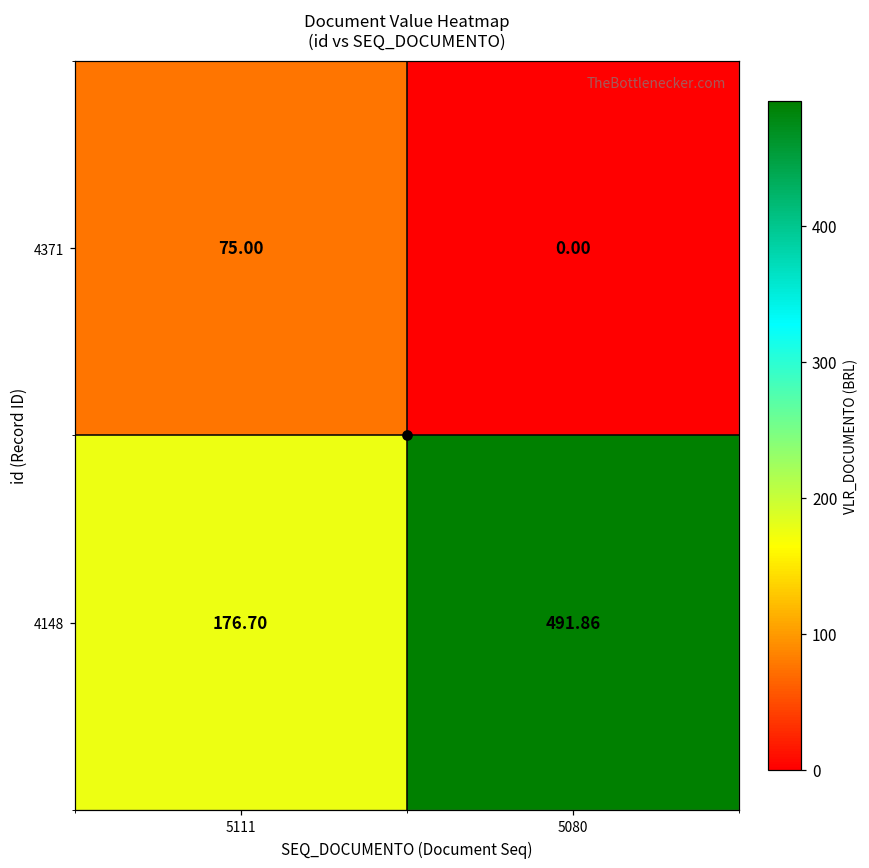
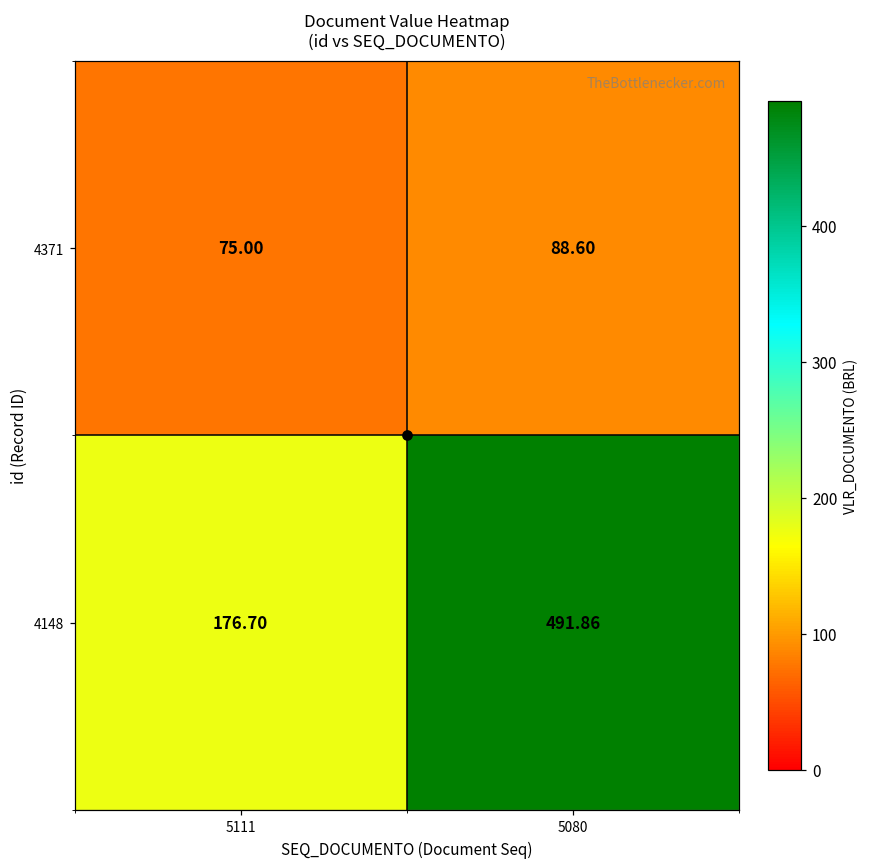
4371, 5080: 0.00 -> 88.60
